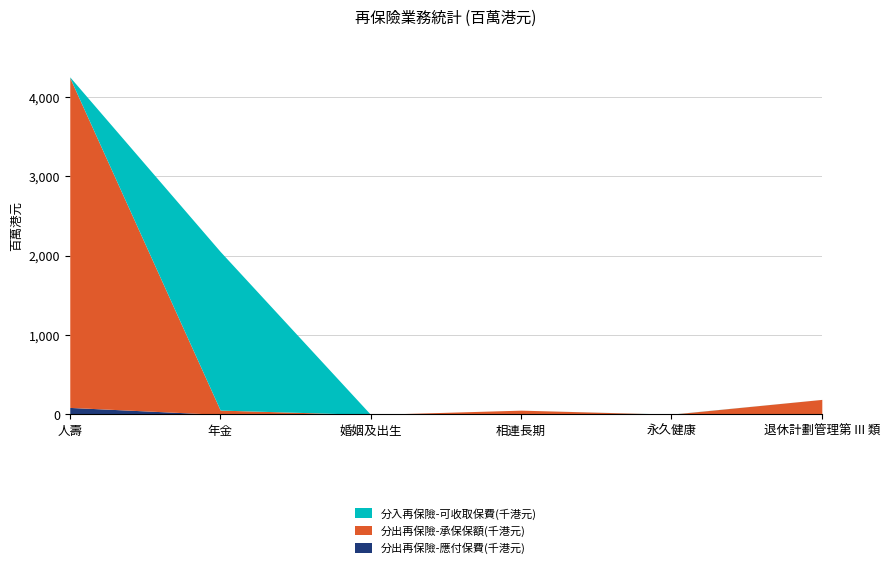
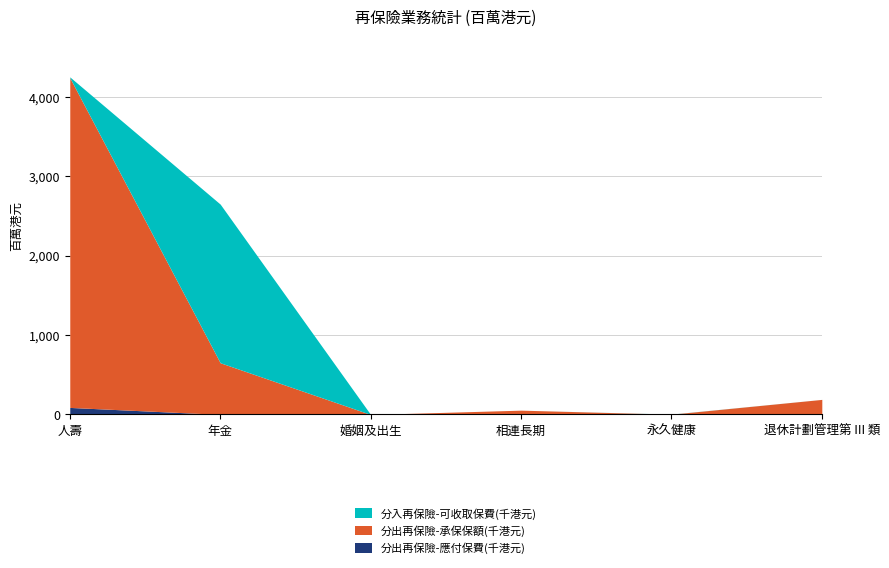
分出再保險-承保保額(千港元), 年金: 100 -> 700
